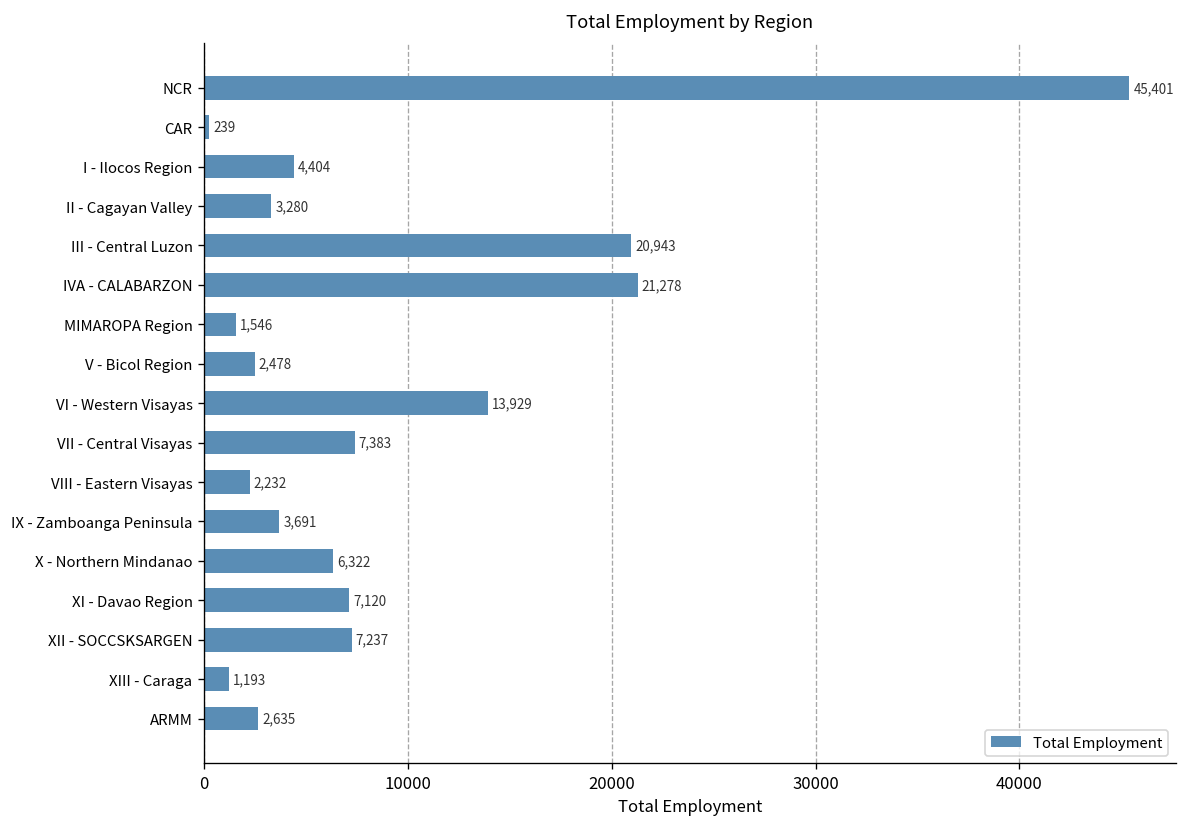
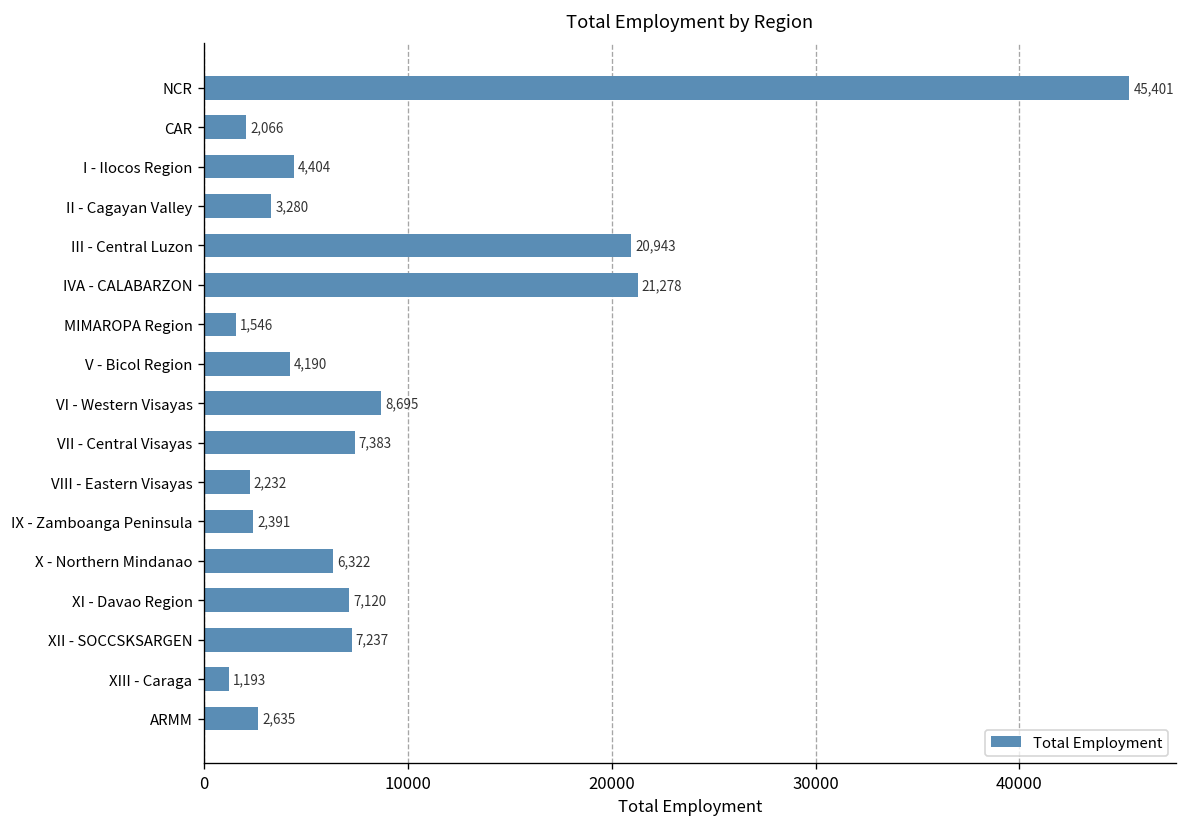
CAR: 239 -> 2,066
V - Bicol Region: 2,478 -> 4,190
VI - Western Visayas: 13,929 -> 8,695
IX - Zamboanga Peninsula: 3,691 -> 2,391
